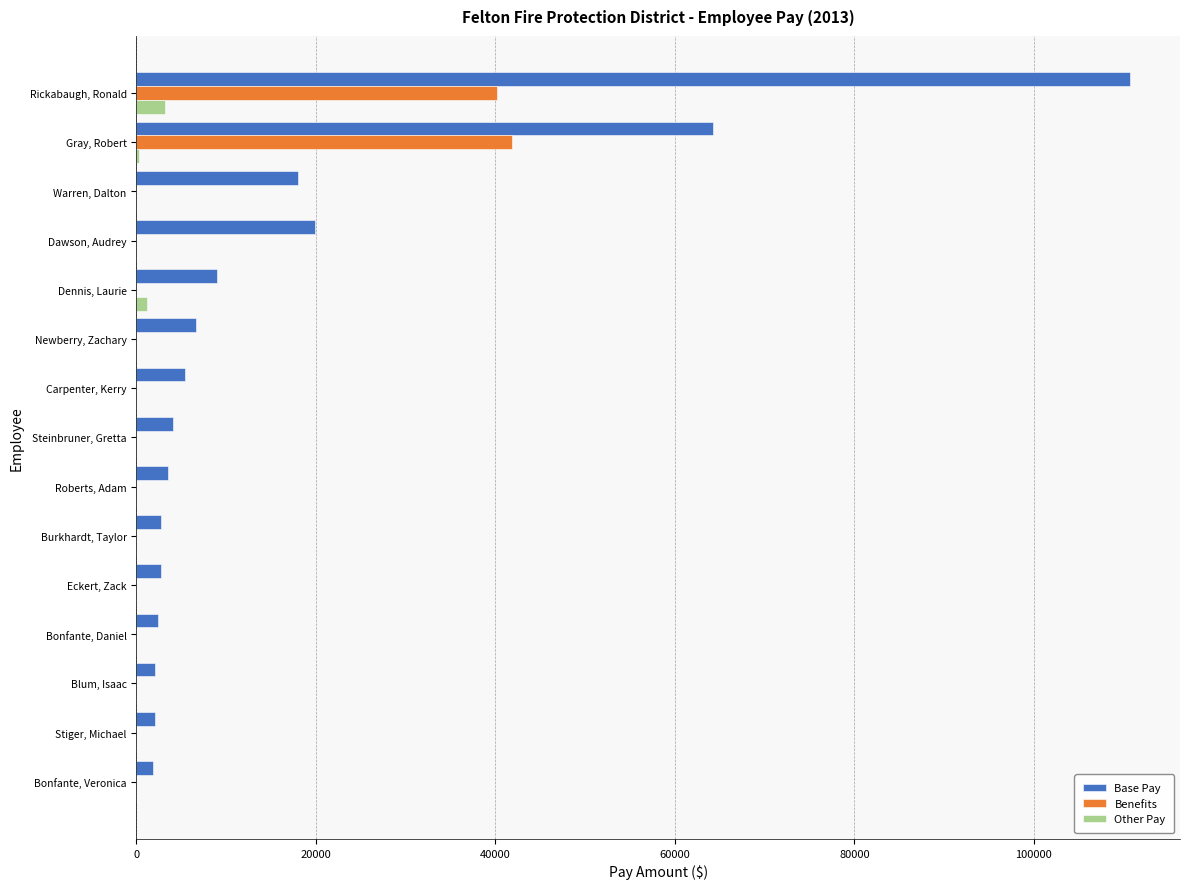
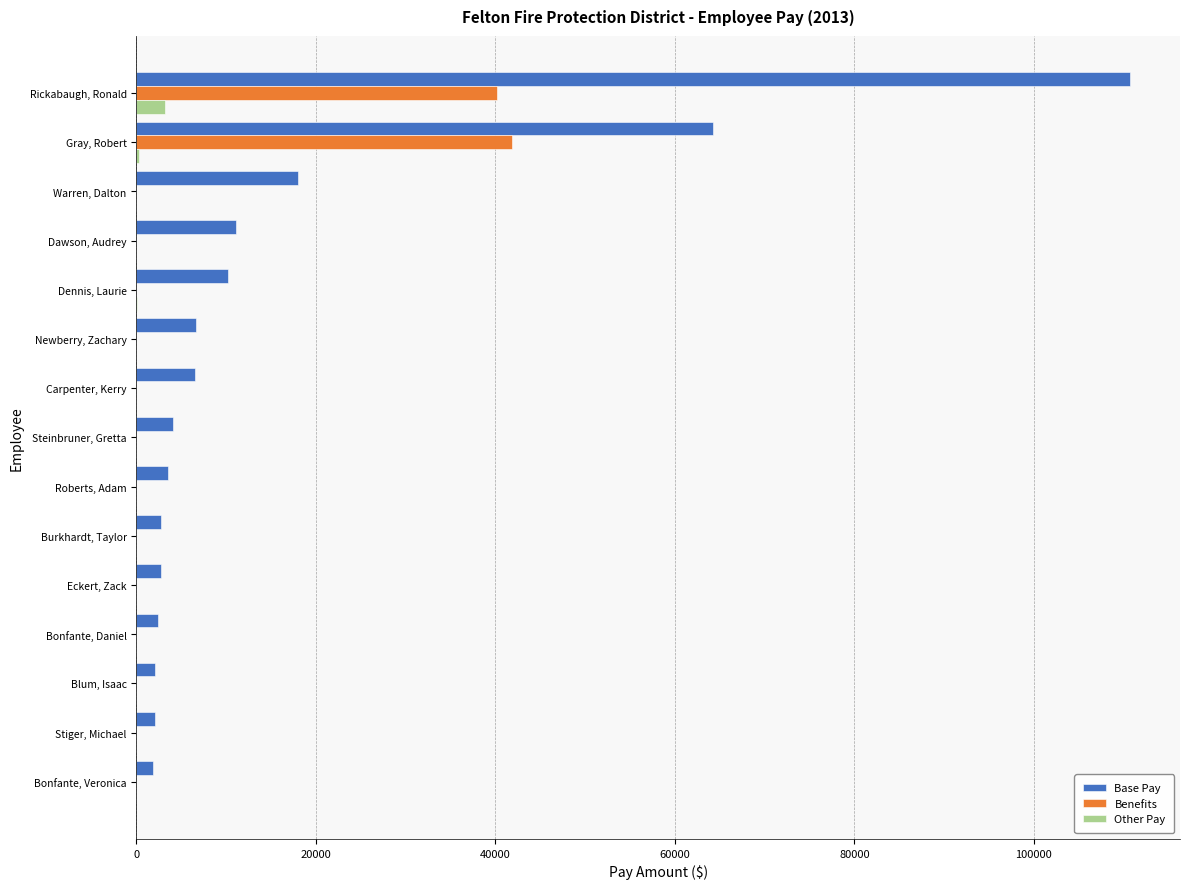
Base Pay, Dawson, Audrey: 20000 -> 11000
Base Pay, Dennis, Laurie: 9000 -> 10000
Other Pay, Dennis, Laurie: 1000 -> 0
Base Pay, Carpenter, Kerry: 5000 -> 7000
